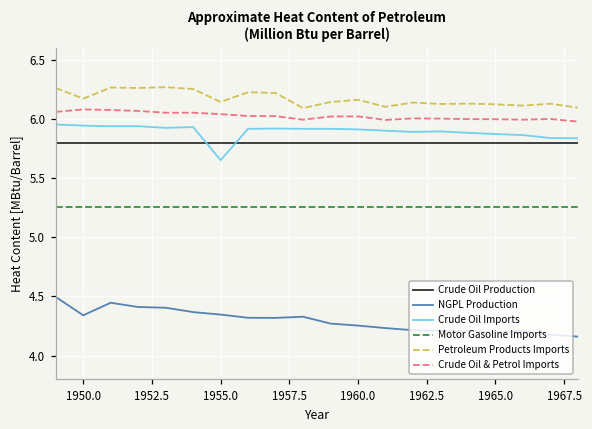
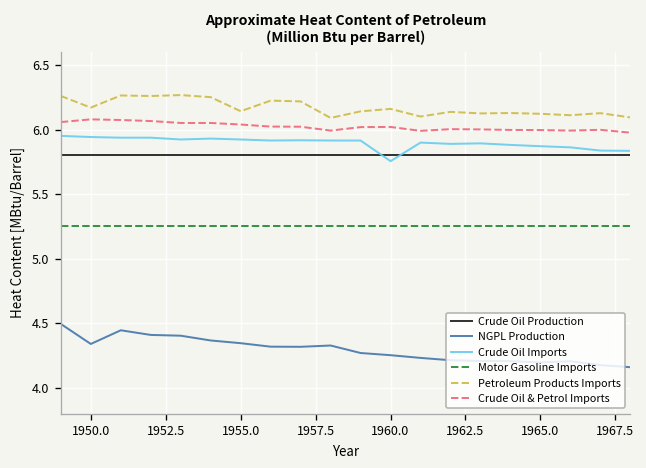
Crude Oil Imports, 1955.0: 5.65 -> 5.92
Crude Oil Imports, 1960.0: 5.91 -> 5.76
